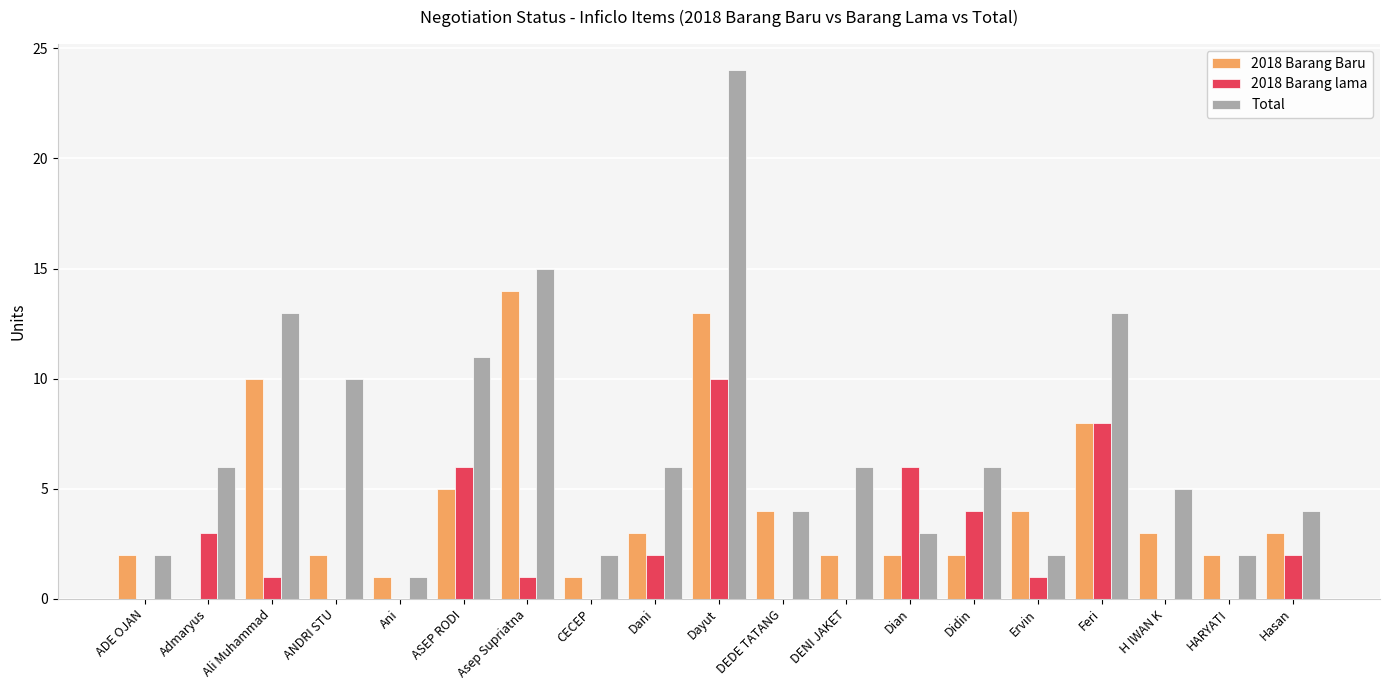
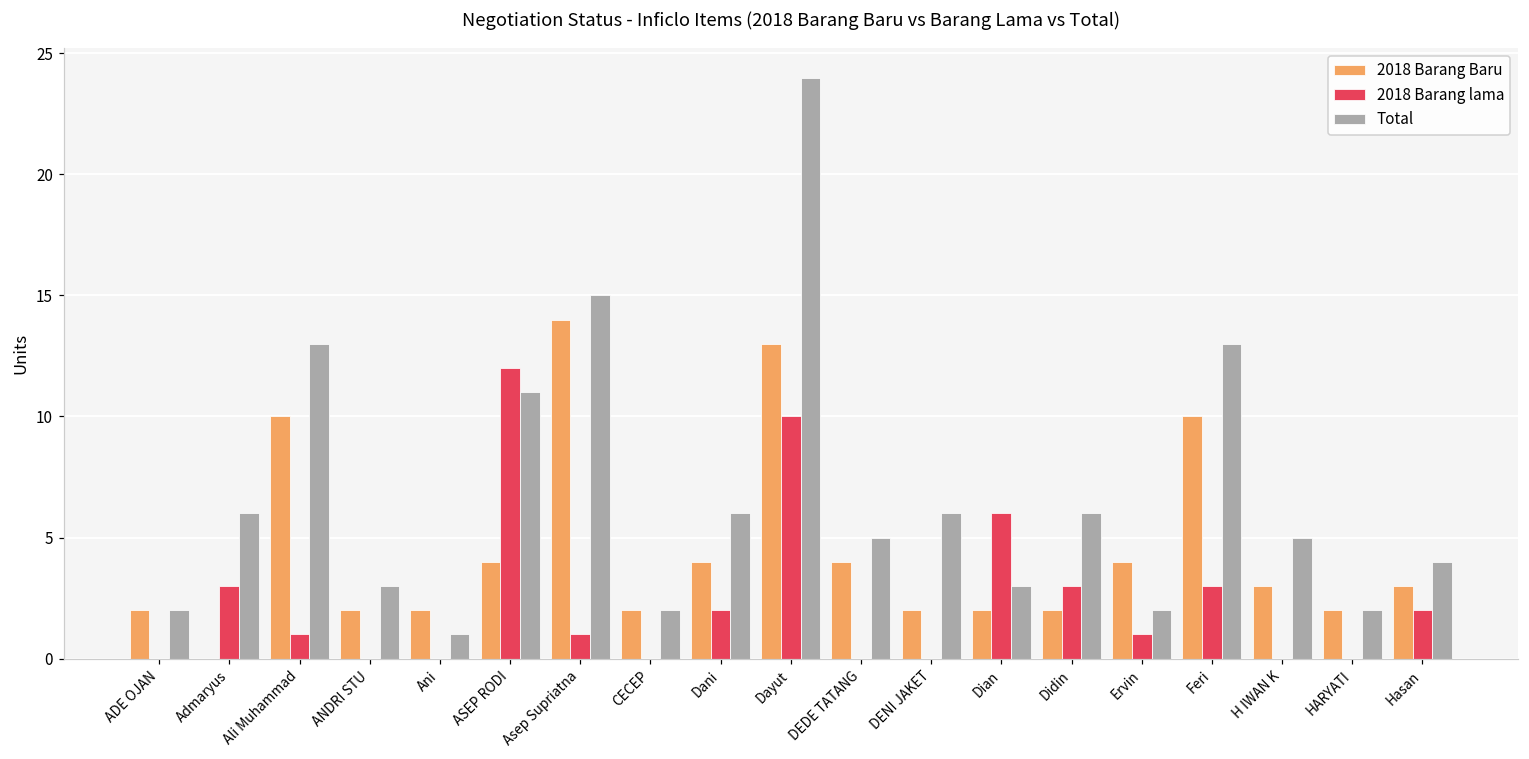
Total, ANDRI STU: 10 -> 3
2018 Barang Baru, Ani: 1 -> 2
2018 Barang Baru, ASEP RODI: 5 -> 4
2018 Barang lama, ASEP RODI: 6 -> 12
2018 Barang Baru, CECEP: 1 -> 2
2018 Barang Baru, Dani: 3 -> 4
Total, DEDE TATANG: 4 -> 5
2018 Barang lama, Didin: 4 -> 3
2018 Barang Baru, Feri: 8 -> 10
2018 Barang lama, Feri: 8 -> 3
